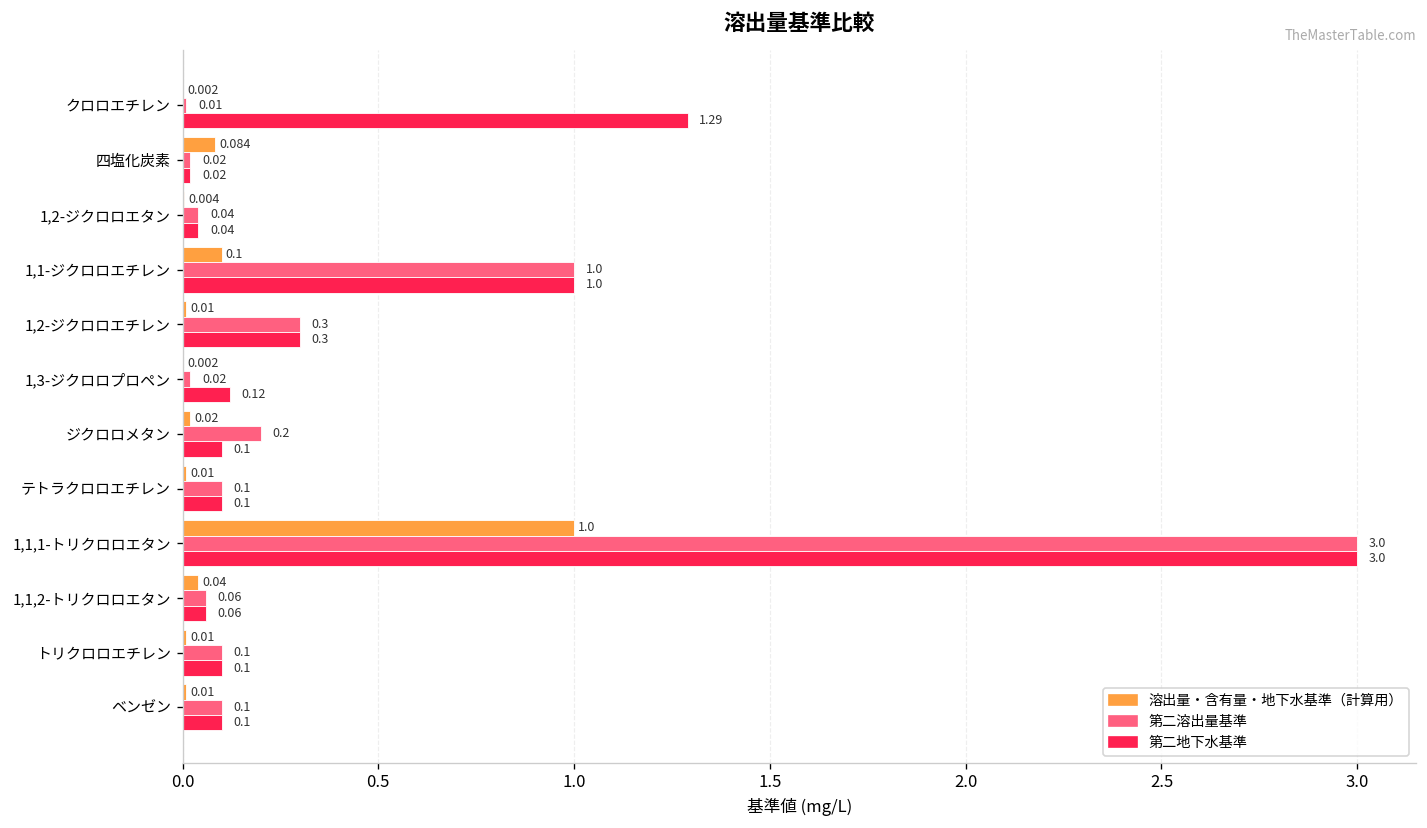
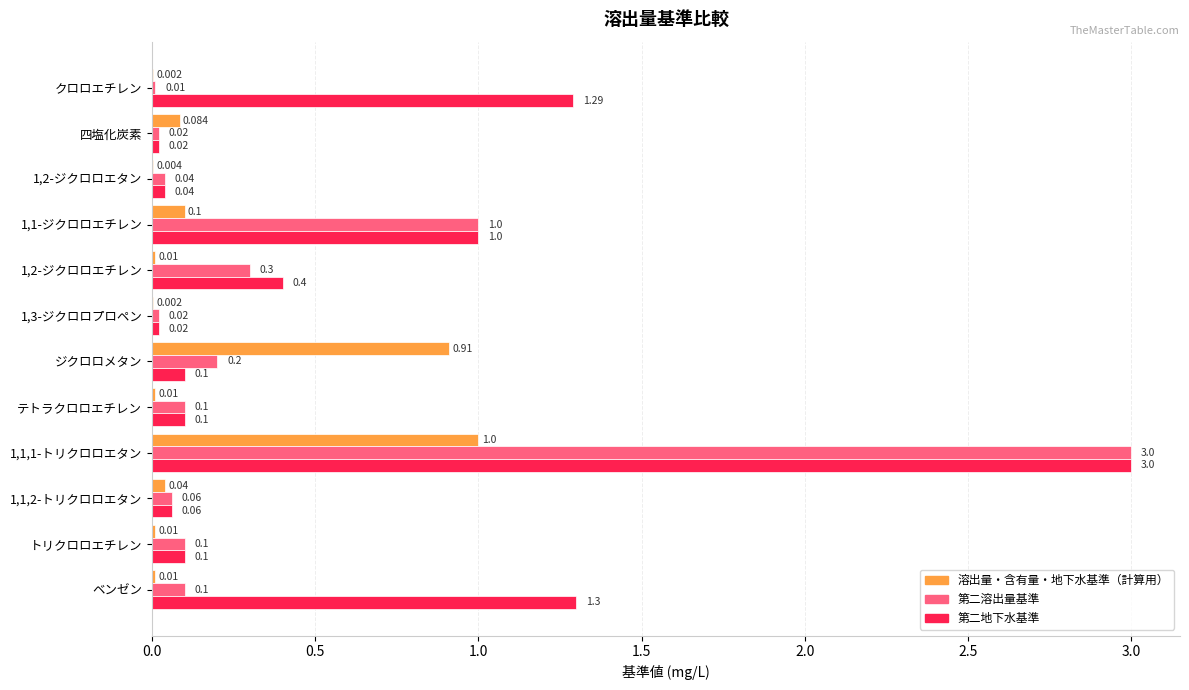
第二地下水基準, 1,2-ジクロロエチレン: 0.3 -> 0.4
第二地下水基準, 1,3-ジクロロプロペン: 0.12 -> 0.02
溶出量・含有量・地下水基準（計算用）, ジクロロメタン: 0.02 -> 0.91
第二地下水基準, ベンゼン: 0.1 -> 1.3
